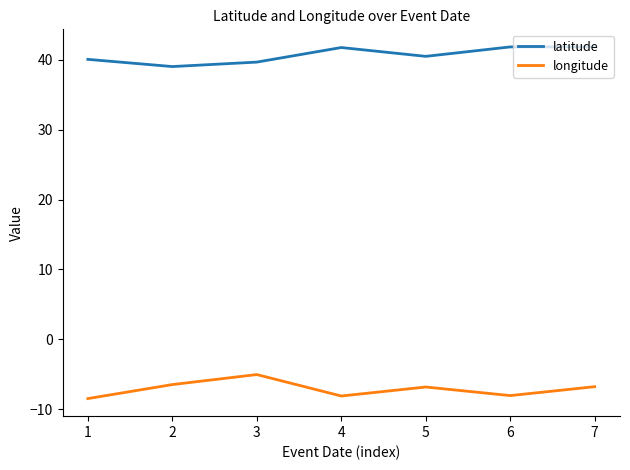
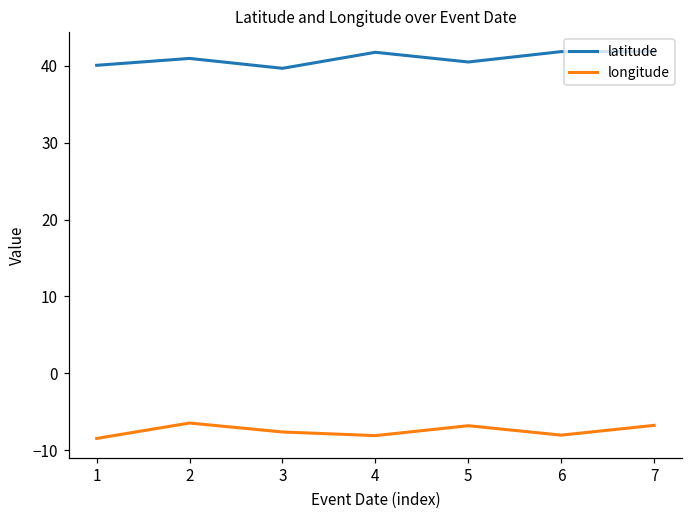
latitude, 2: 39 -> 41
longitude, 3: -5 -> -8
